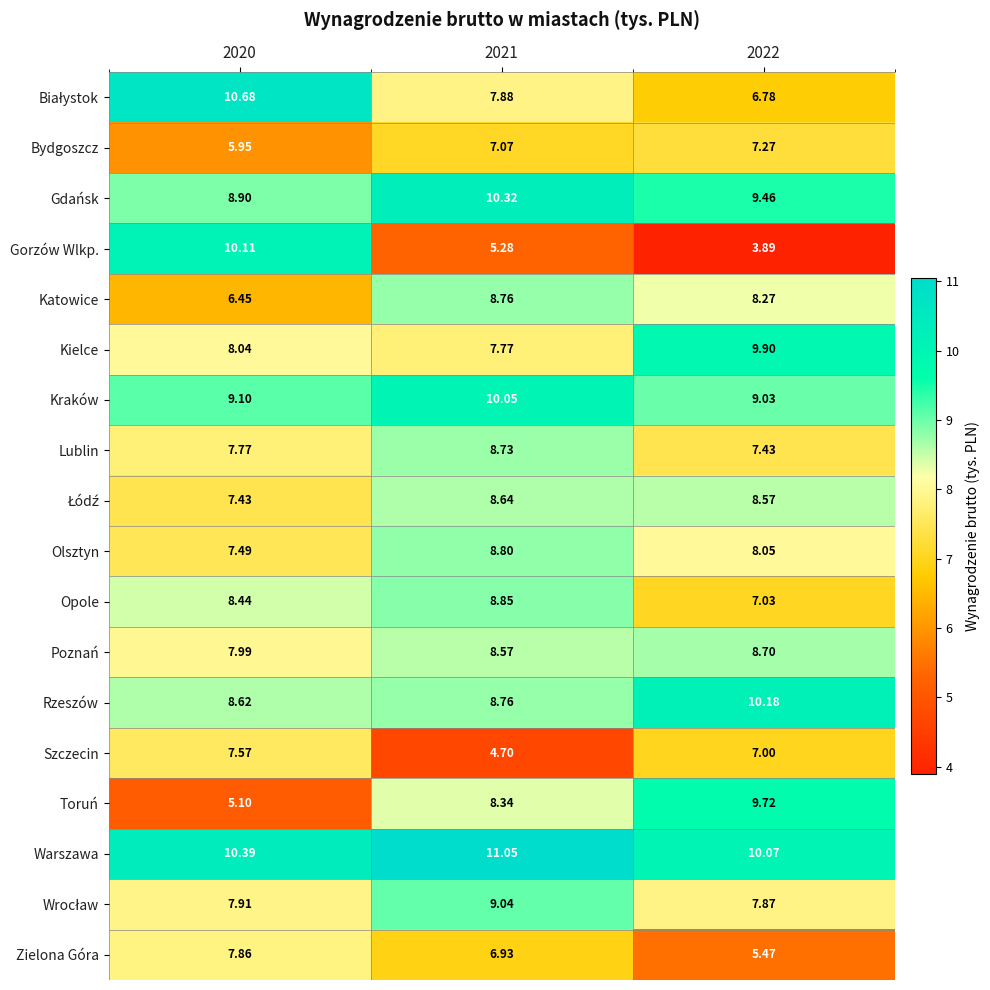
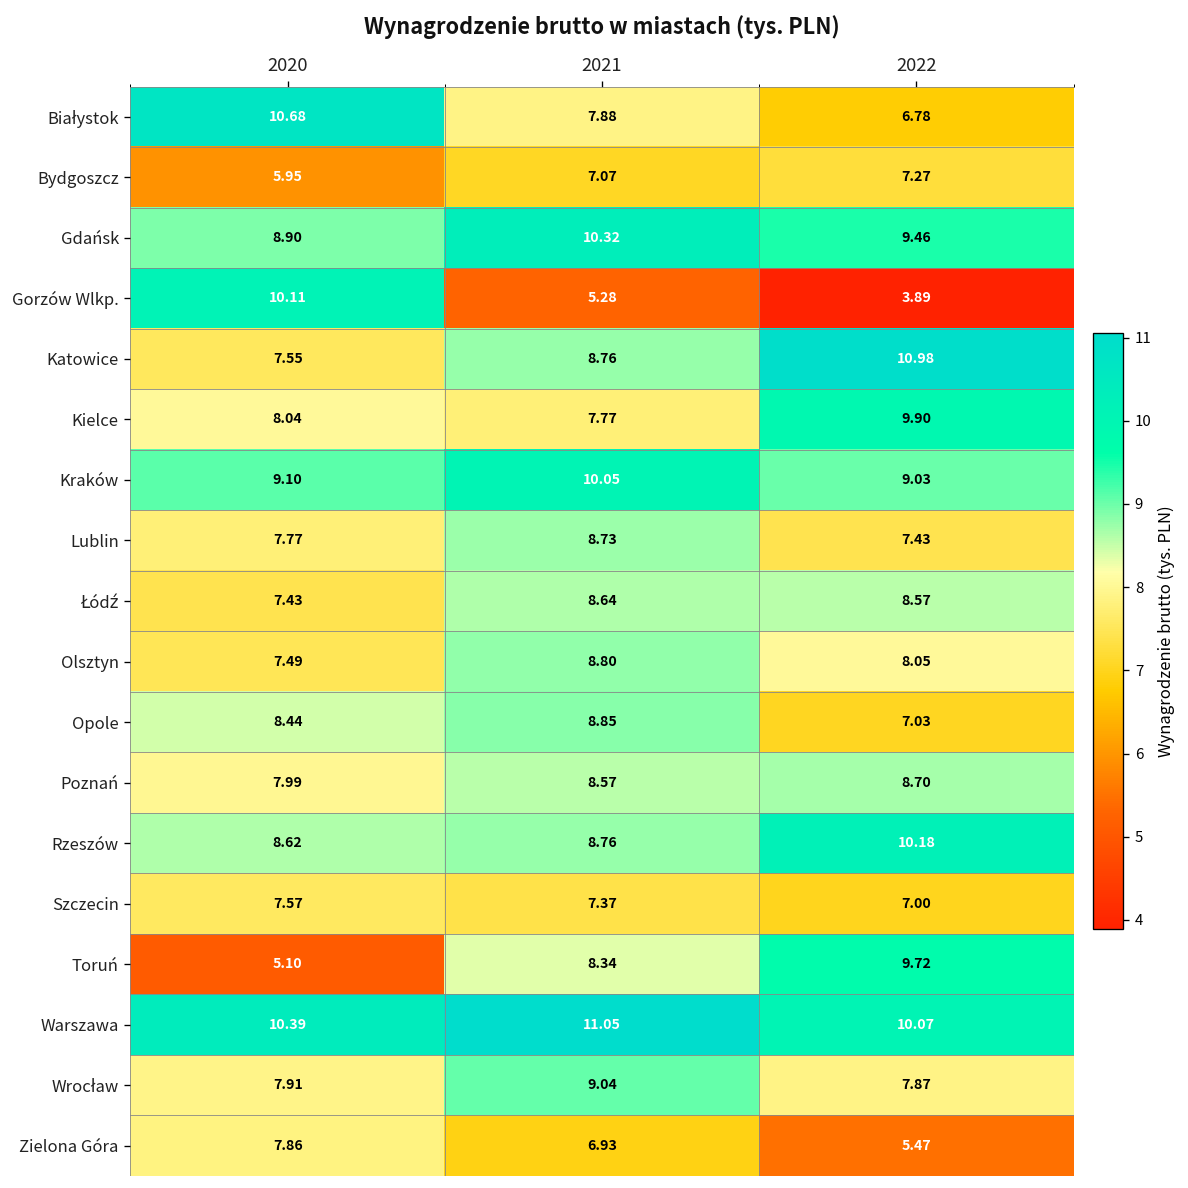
Katowice, 2020: 6.45 -> 7.55
Katowice, 2022: 8.27 -> 10.98
Szczecin, 2021: 4.70 -> 7.37
